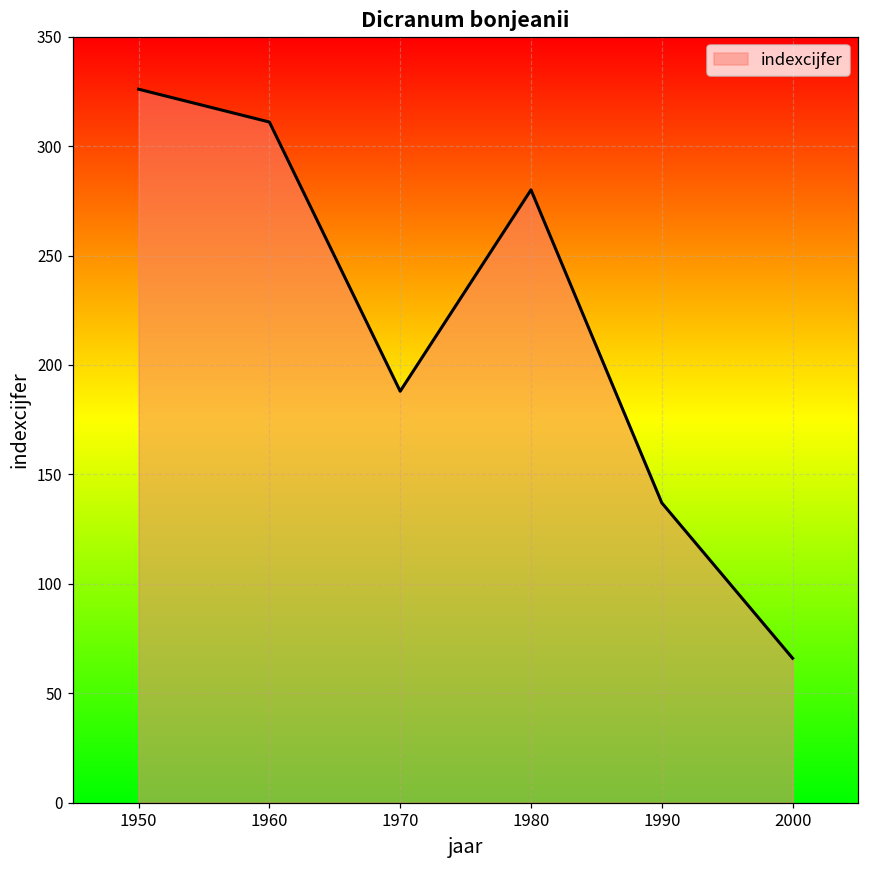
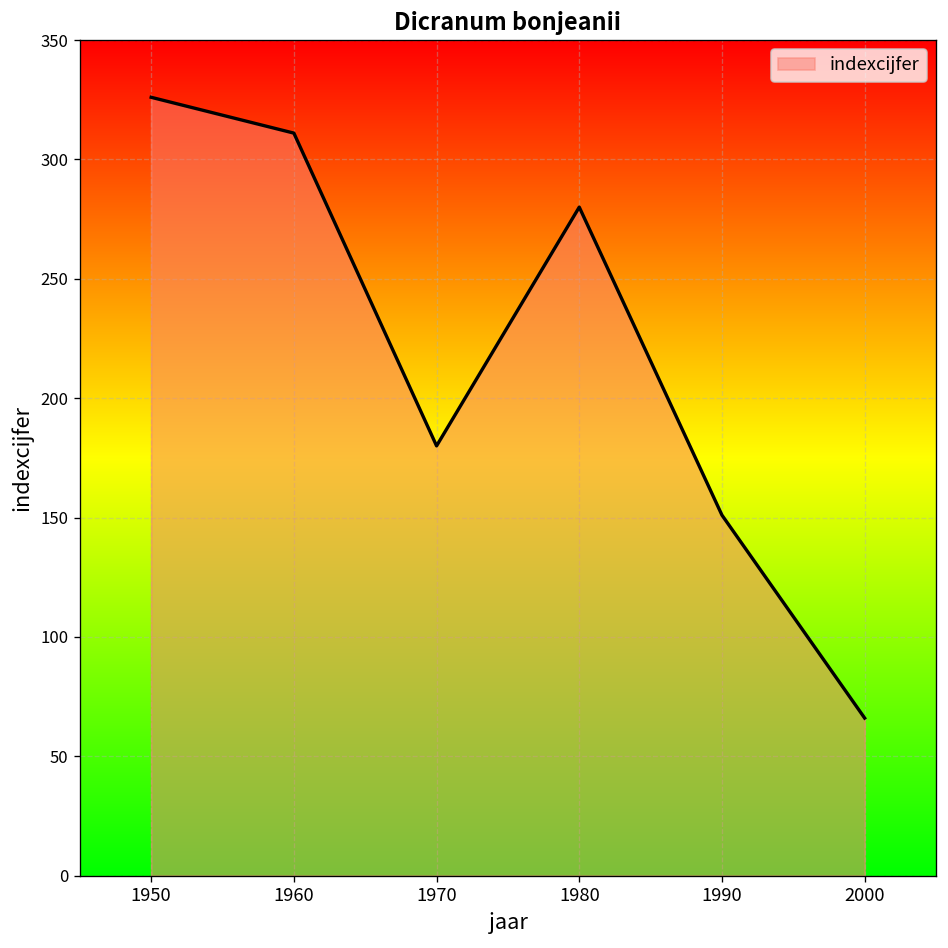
1970: 188 -> 180
1990: 137 -> 151
